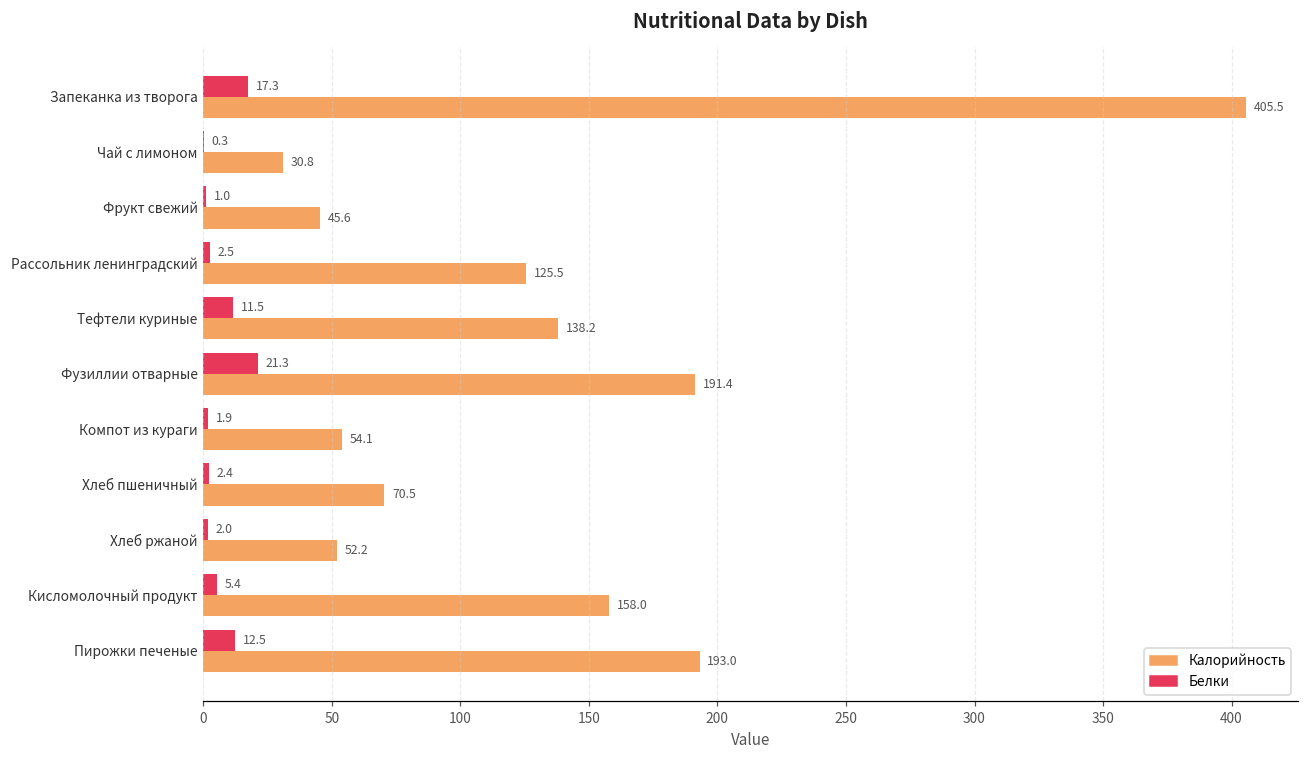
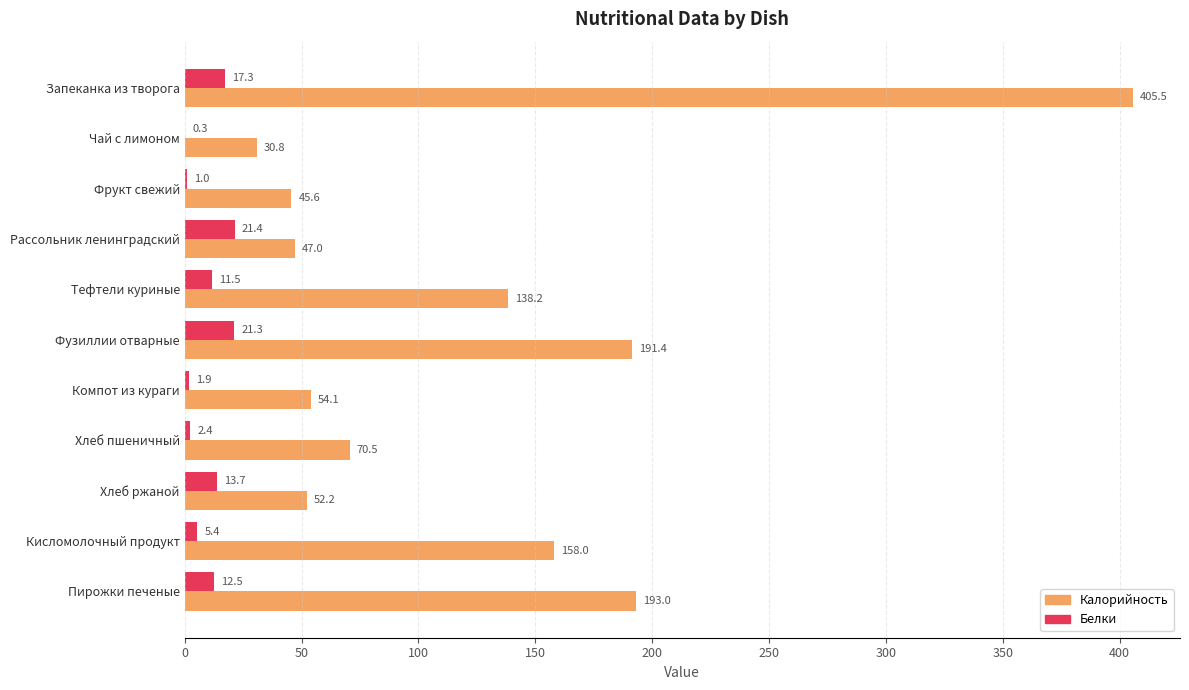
Белки, Рассольник ленинградский: 2.5 -> 21.4
Калорийность, Рассольник ленинградский: 125.5 -> 47.0
Белки, Хлеб ржаной: 2.0 -> 13.7
